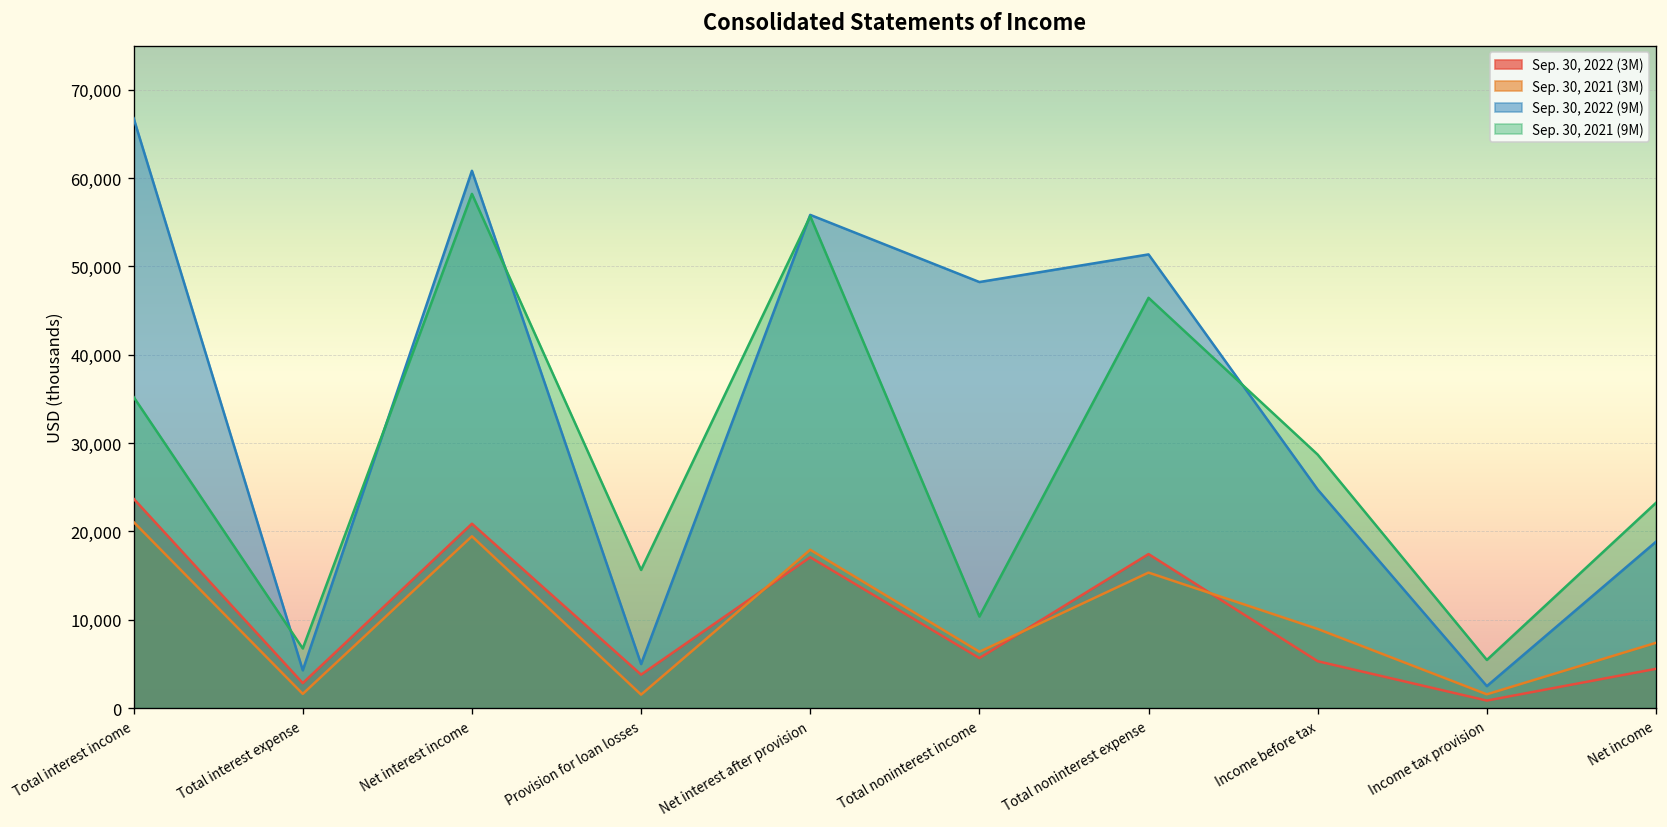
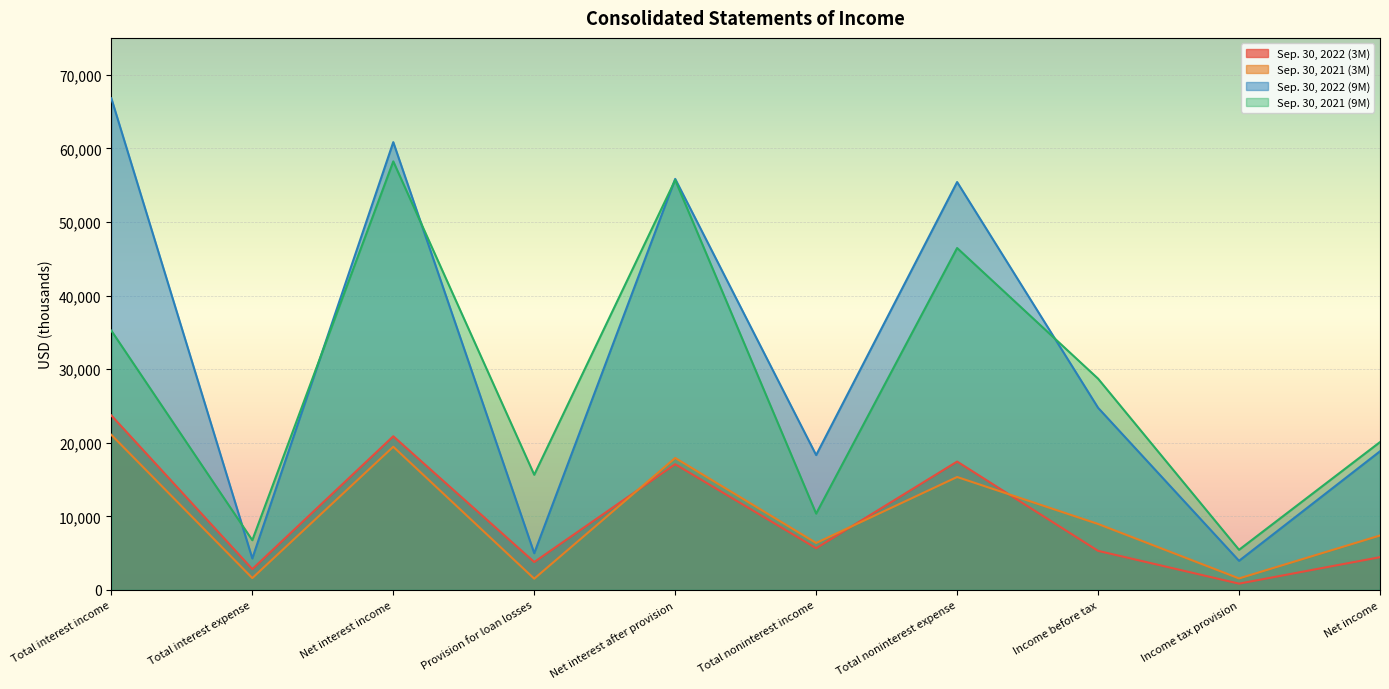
Sep. 30, 2022 (9M), Total noninterest income: 48,000 -> 18,000
Sep. 30, 2022 (9M), Total noninterest expense: 51,000 -> 55,000
Sep. 30, 2022 (9M), Income tax provision: 2,000 -> 4,000
Sep. 30, 2021 (9M), Net income: 23,000 -> 20,000
